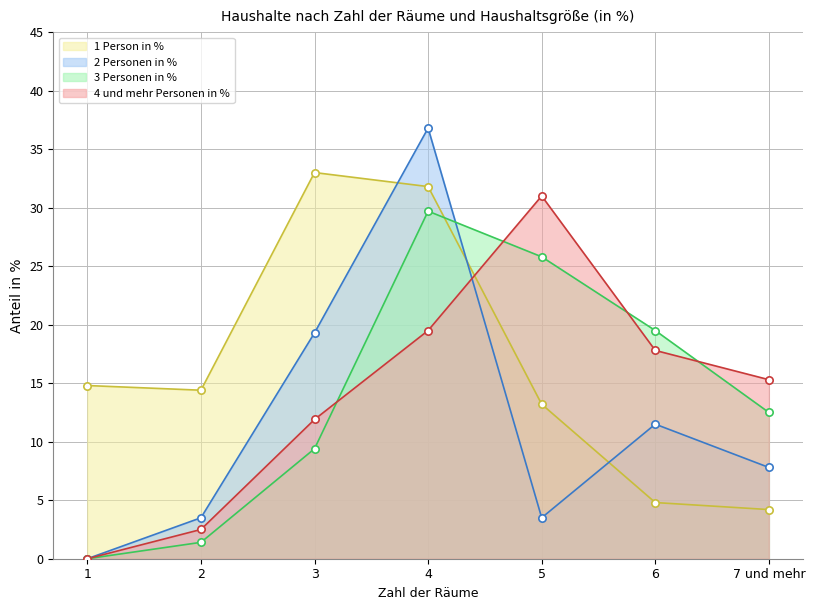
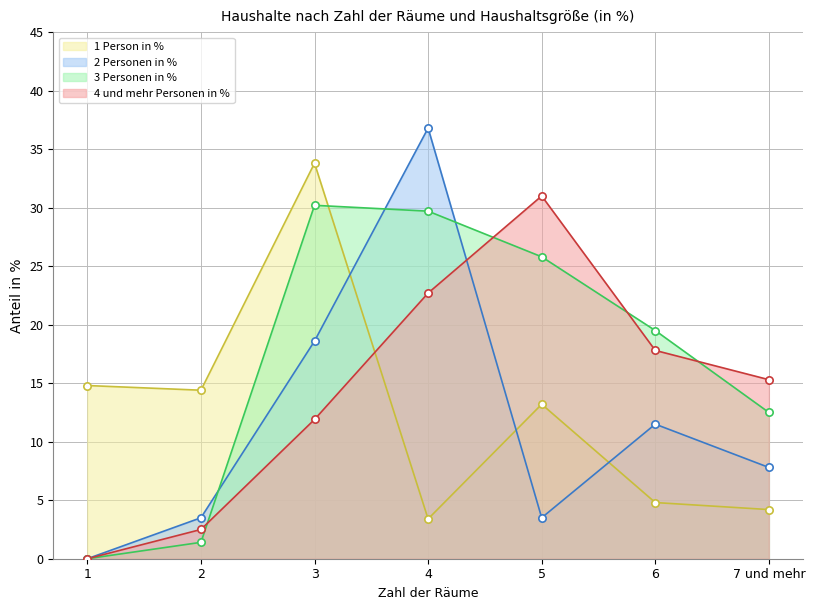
1 Person in %, 3: 33.0 -> 33.8
2 Personen in %, 3: 19.3 -> 18.6
3 Personen in %, 3: 9.4 -> 30.2
1 Person in %, 4: 31.8 -> 3.4
4 und mehr Personen in %, 4: 19.5 -> 22.7
